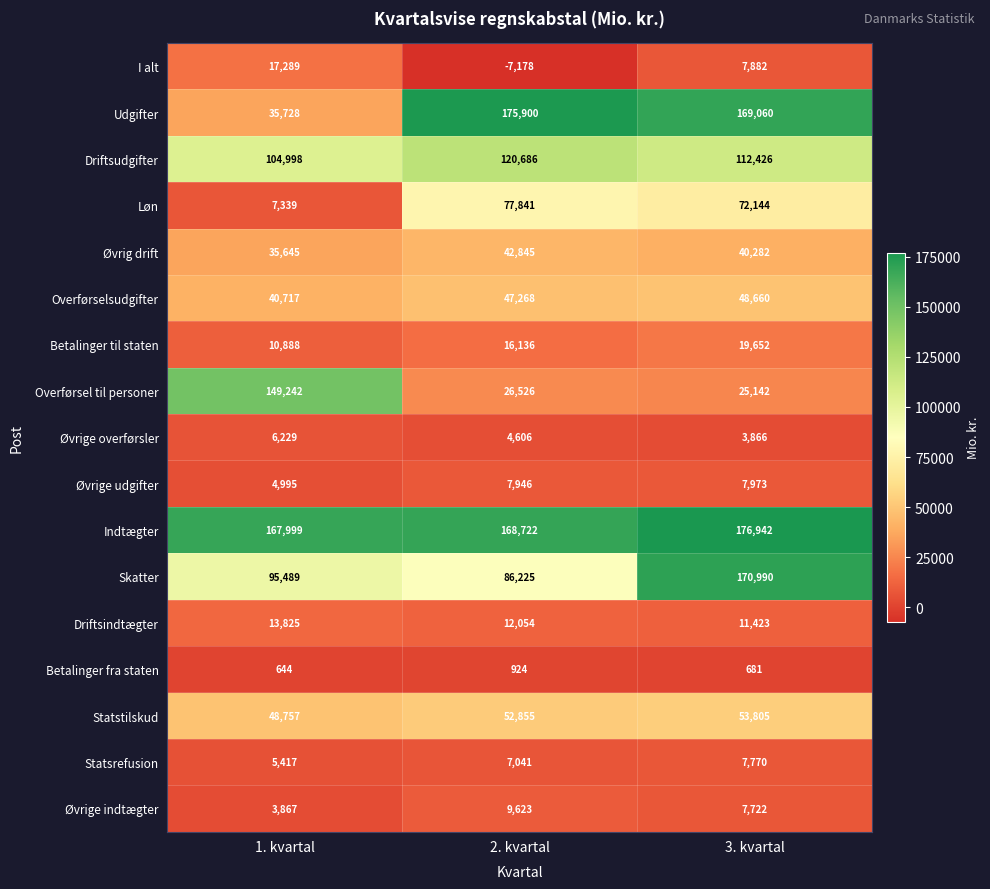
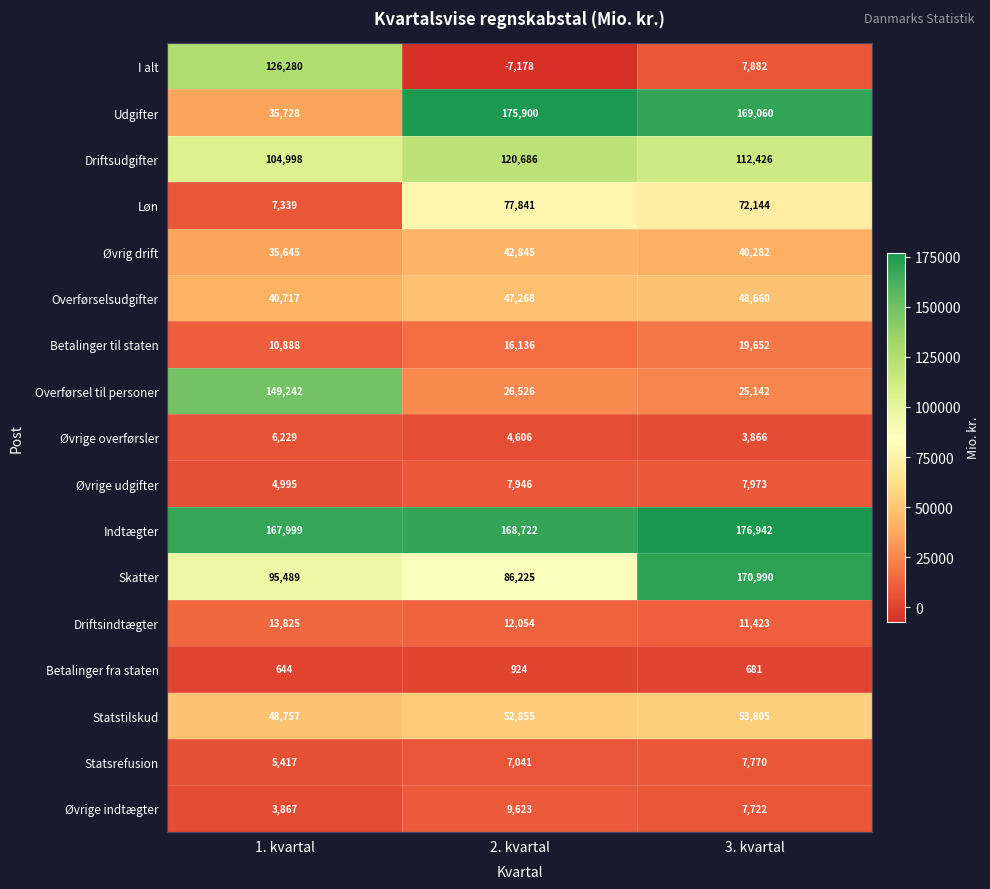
I alt, 1. kvartal: 17,289 -> 126,280
